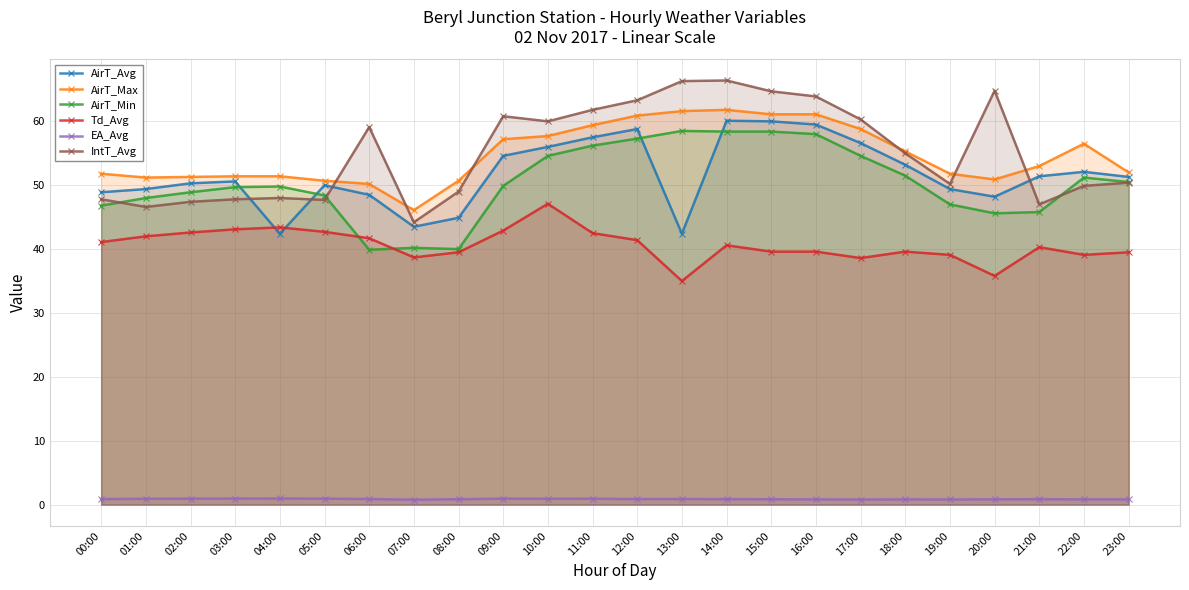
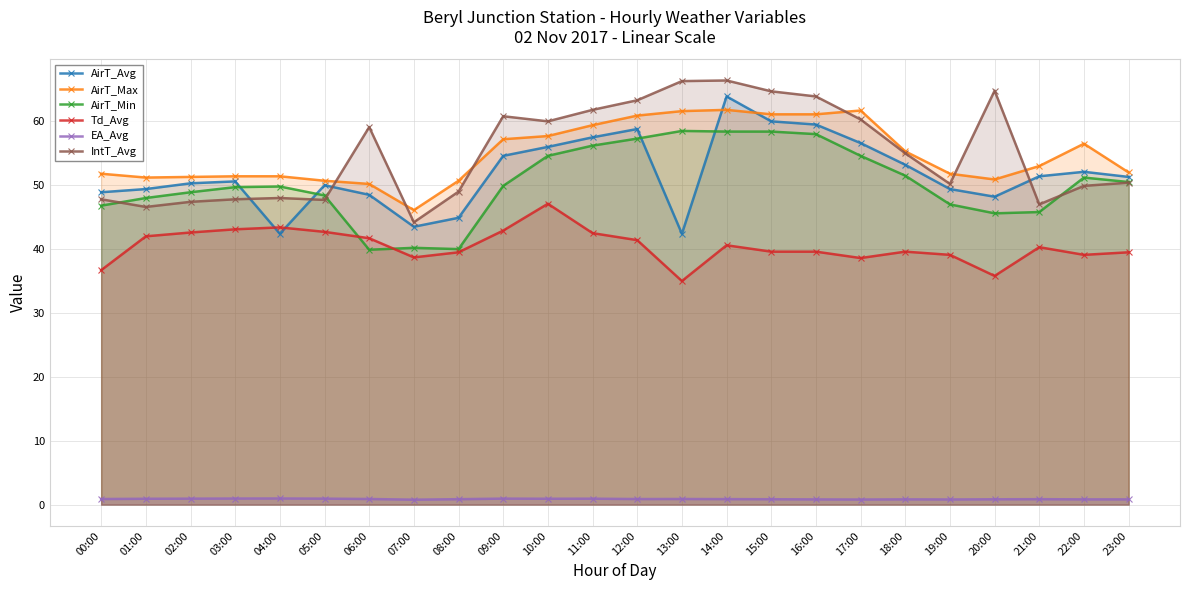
Td_Avg, 00:00: 41 -> 37
AirT_Avg, 14:00: 60 -> 64
AirT_Max, 17:00: 59 -> 62
